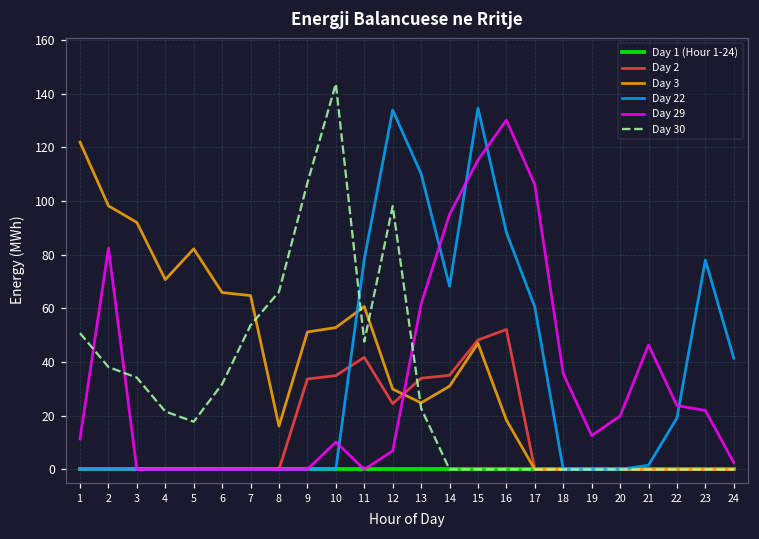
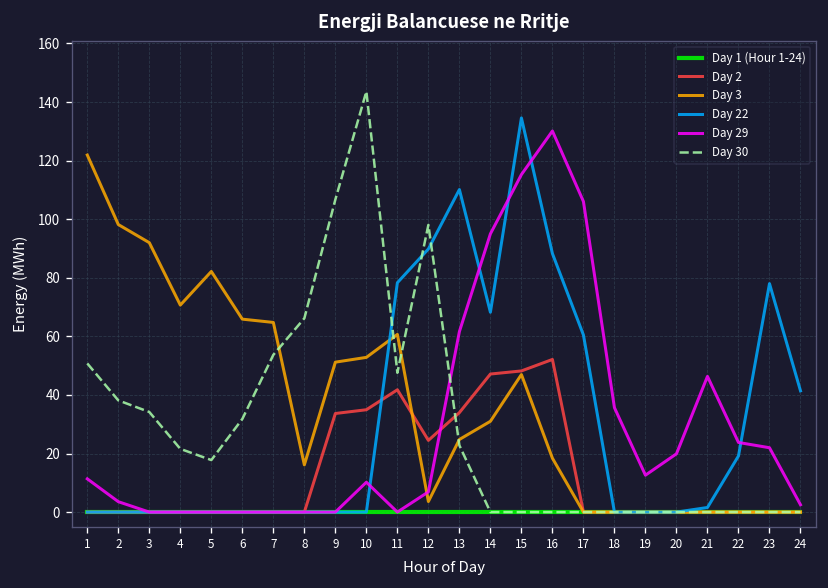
Day 29, 2: 82 -> 4
Day 3, 12: 30 -> 4
Day 22, 12: 134 -> 90
Day 2, 14: 35 -> 47
